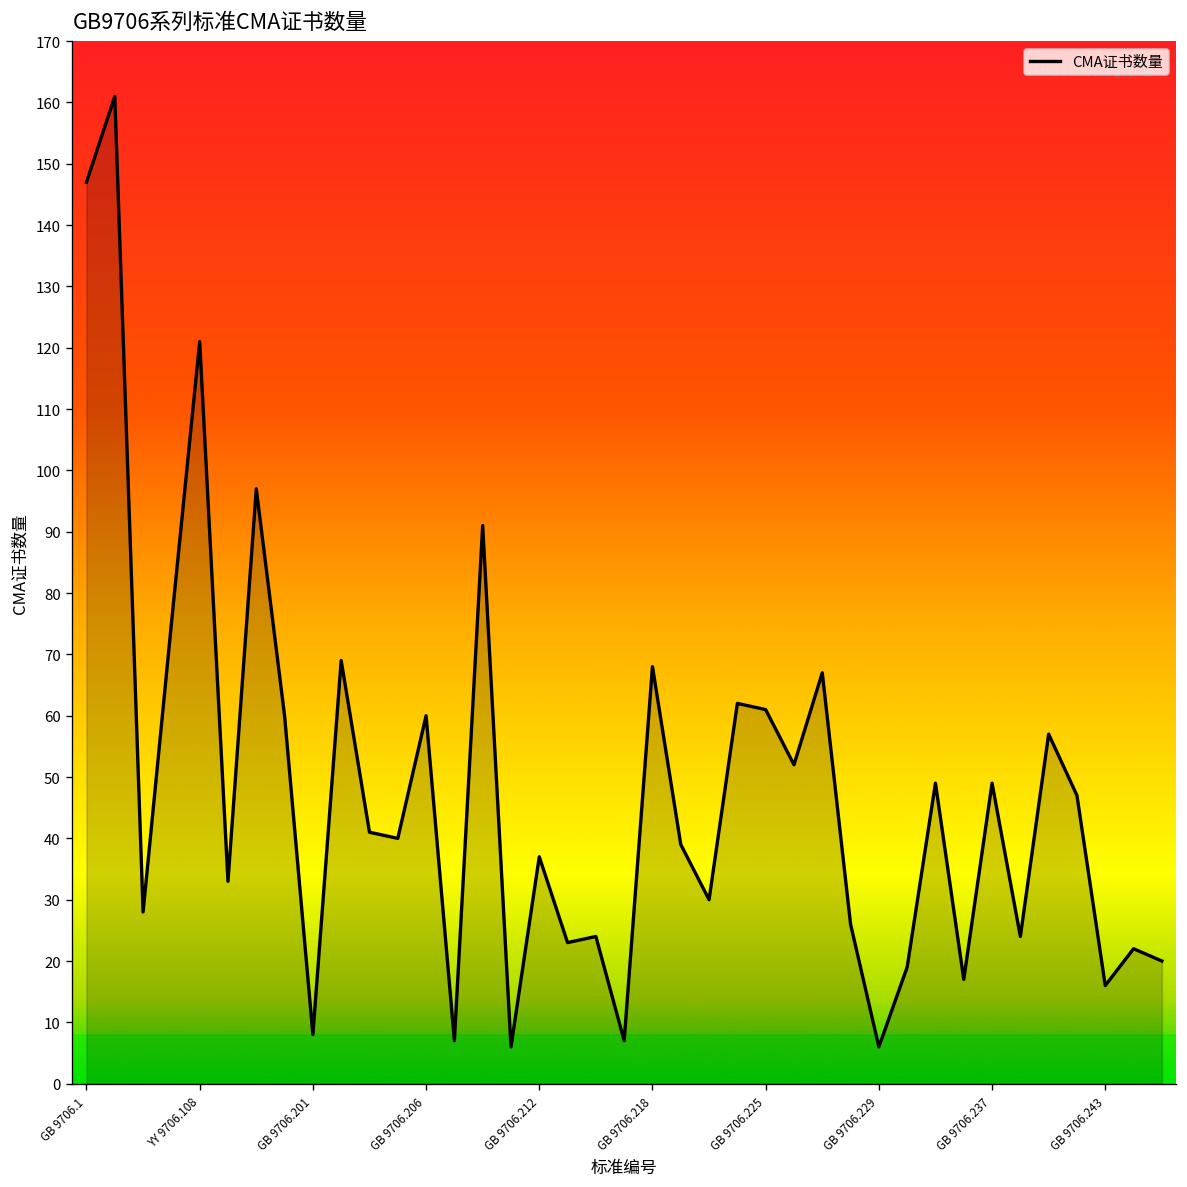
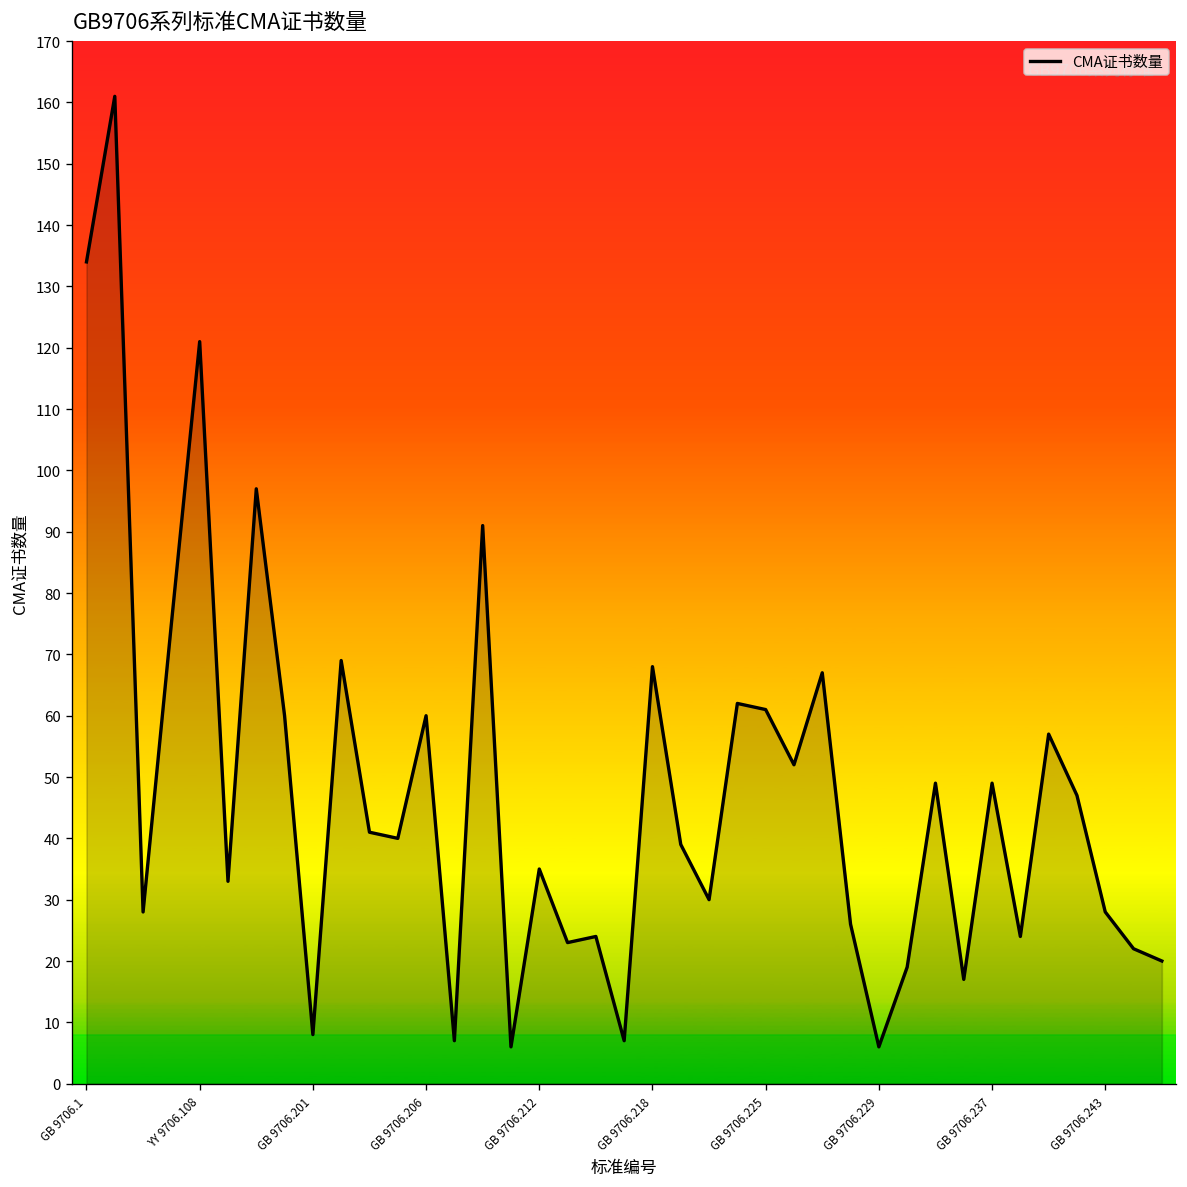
GB 9706.1: 147 -> 134
GB 9706.212: 37 -> 35
GB 9706.243: 16 -> 28
